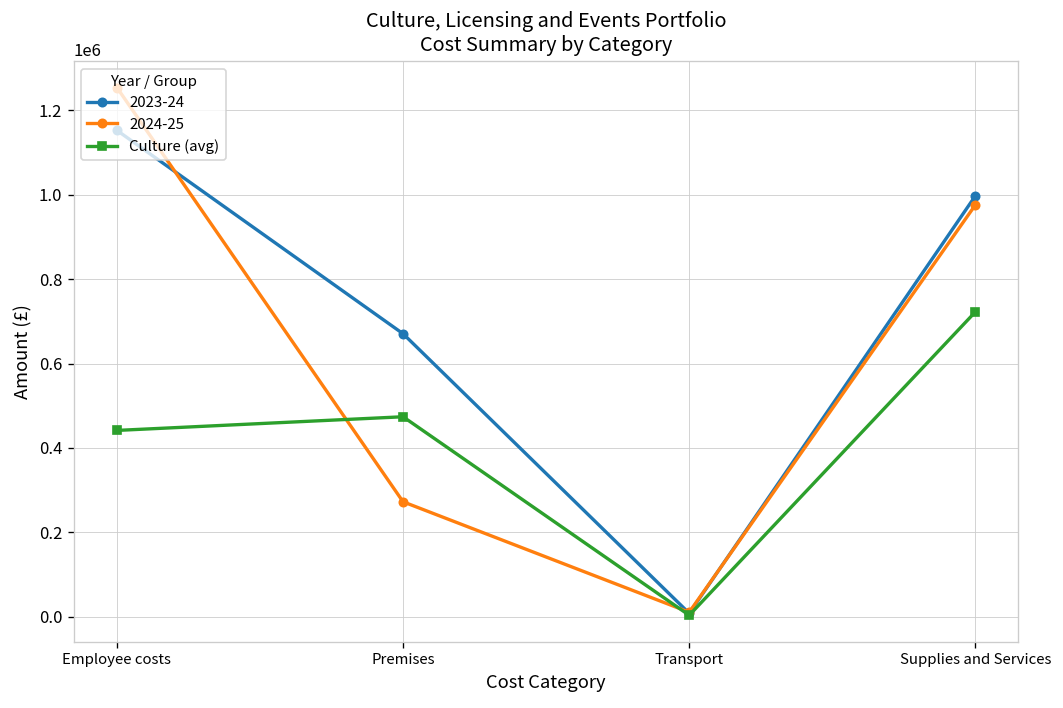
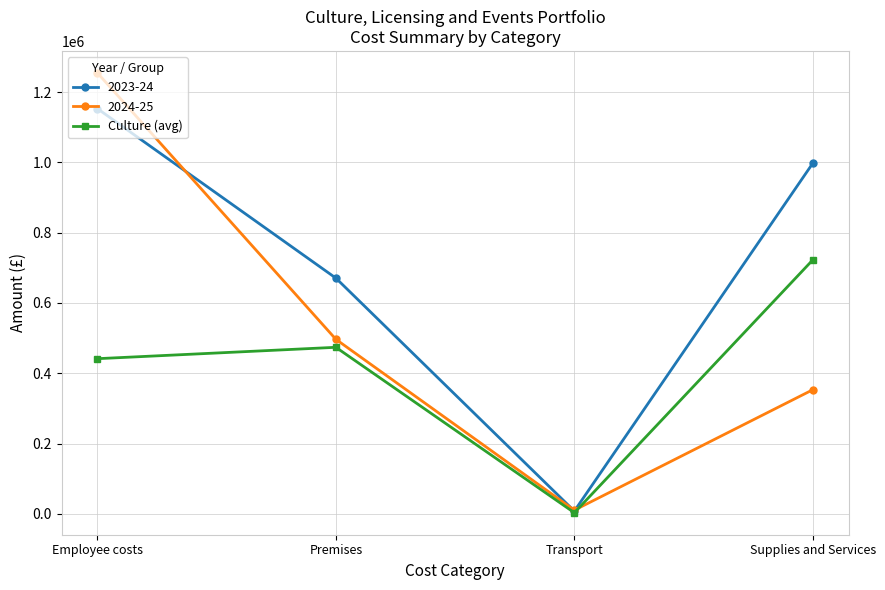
2024-25, Premises: 270000 -> 500000
2024-25, Supplies and Services: 980000 -> 350000
